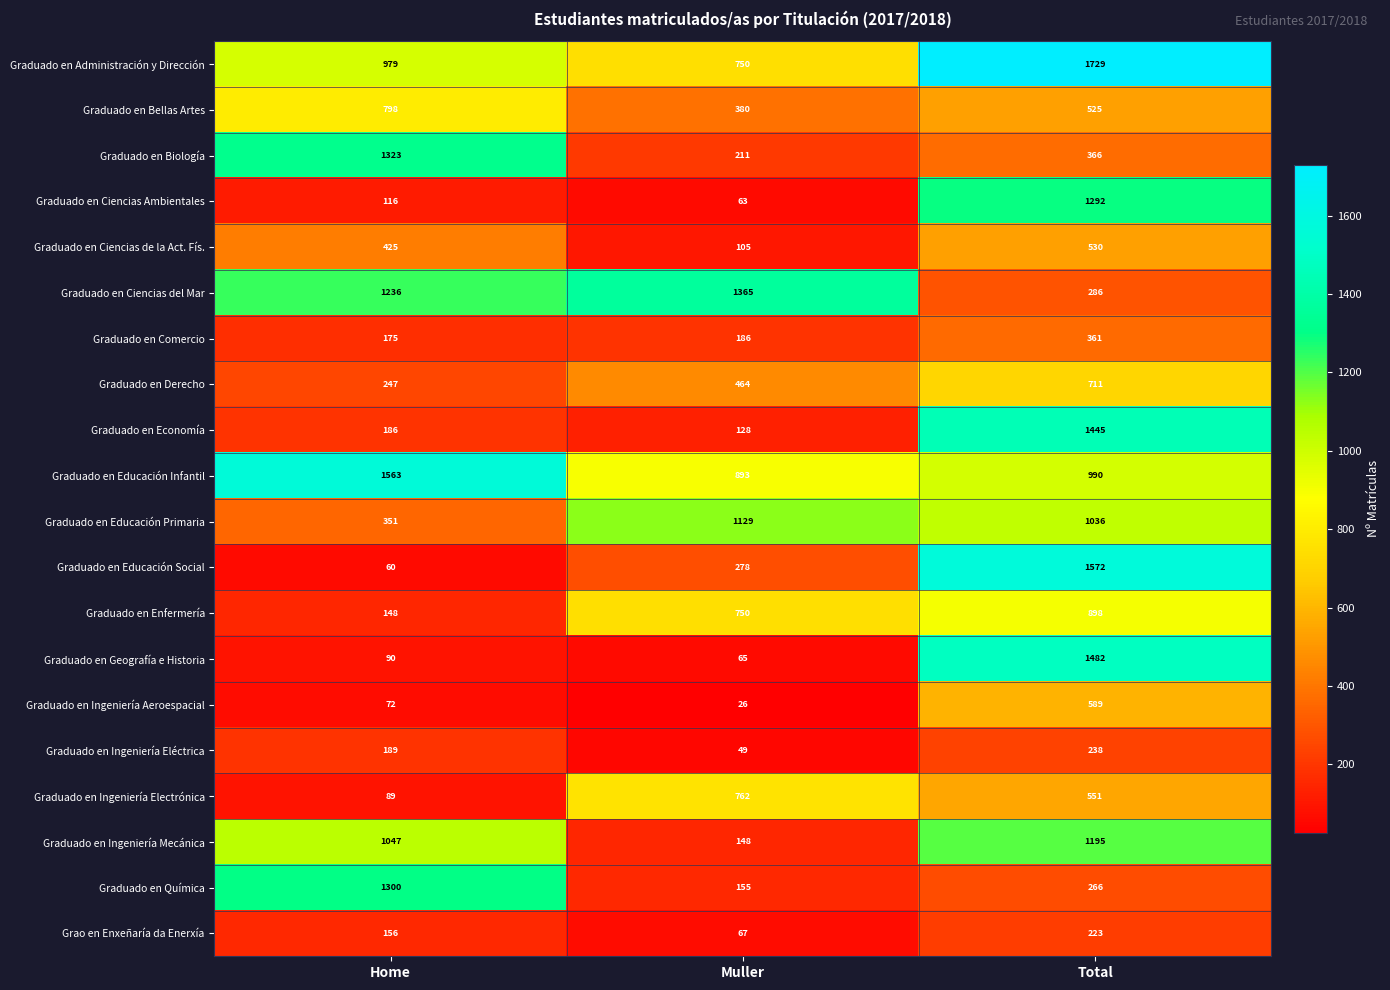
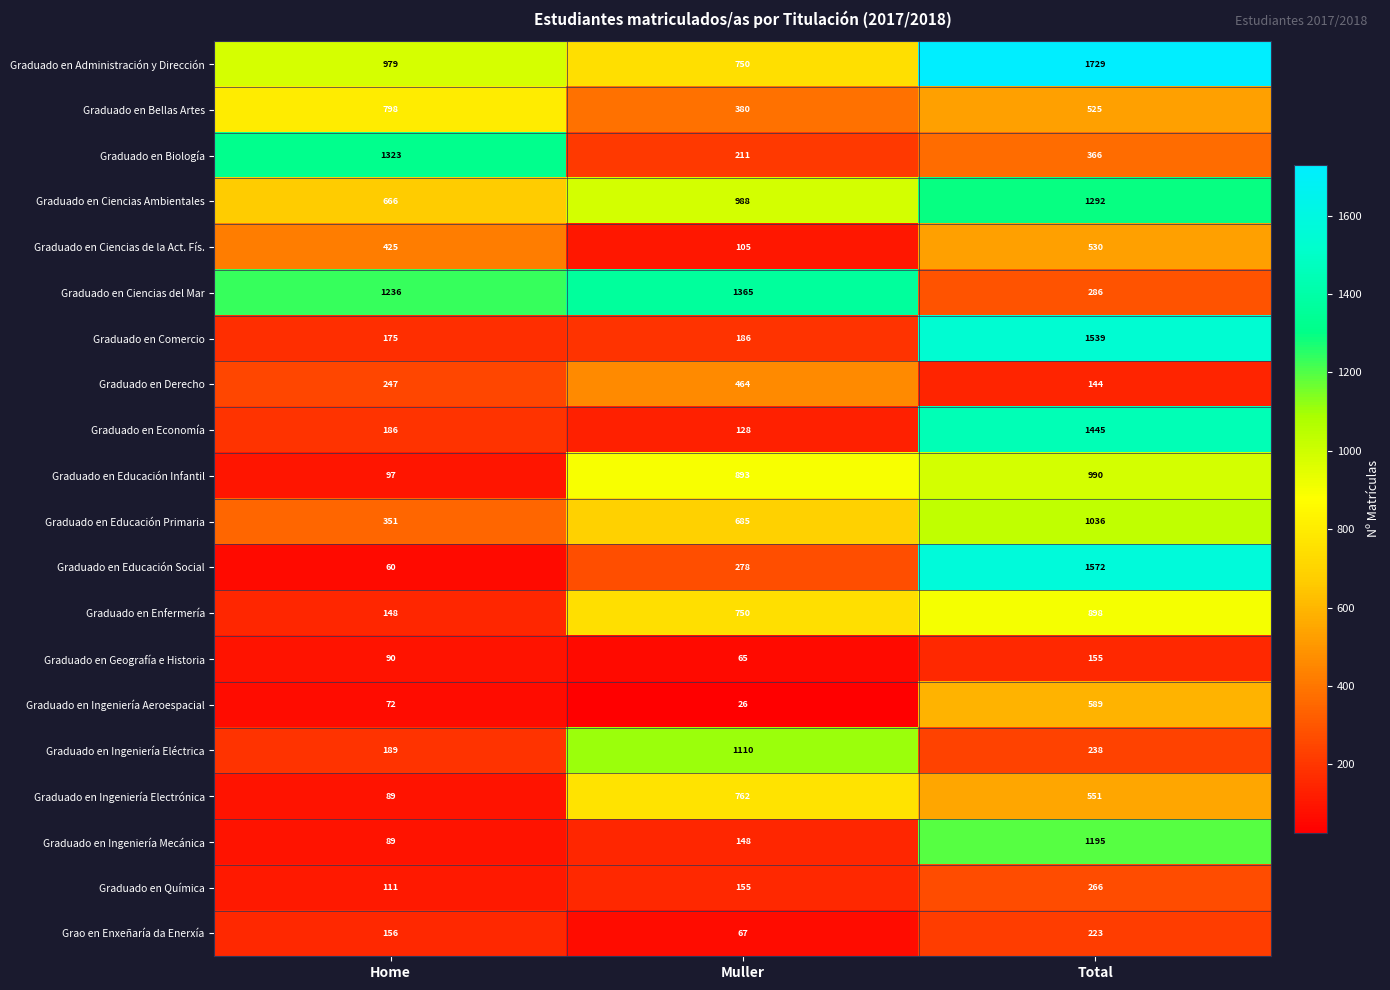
Graduado en Ciencias Ambientales, Home: 116 -> 666
Graduado en Ciencias Ambientales, Muller: 63 -> 988
Graduado en Comercio, Total: 361 -> 1539
Graduado en Derecho, Total: 711 -> 144
Graduado en Educación Infantil, Home: 1563 -> 97
Graduado en Educación Primaria, Muller: 1129 -> 685
Graduado en Geografía e Historia, Total: 1482 -> 155
Graduado en Ingeniería Eléctrica, Muller: 49 -> 1110
Graduado en Ingeniería Mecánica, Home: 1047 -> 89
Graduado en Química, Home: 1300 -> 111
